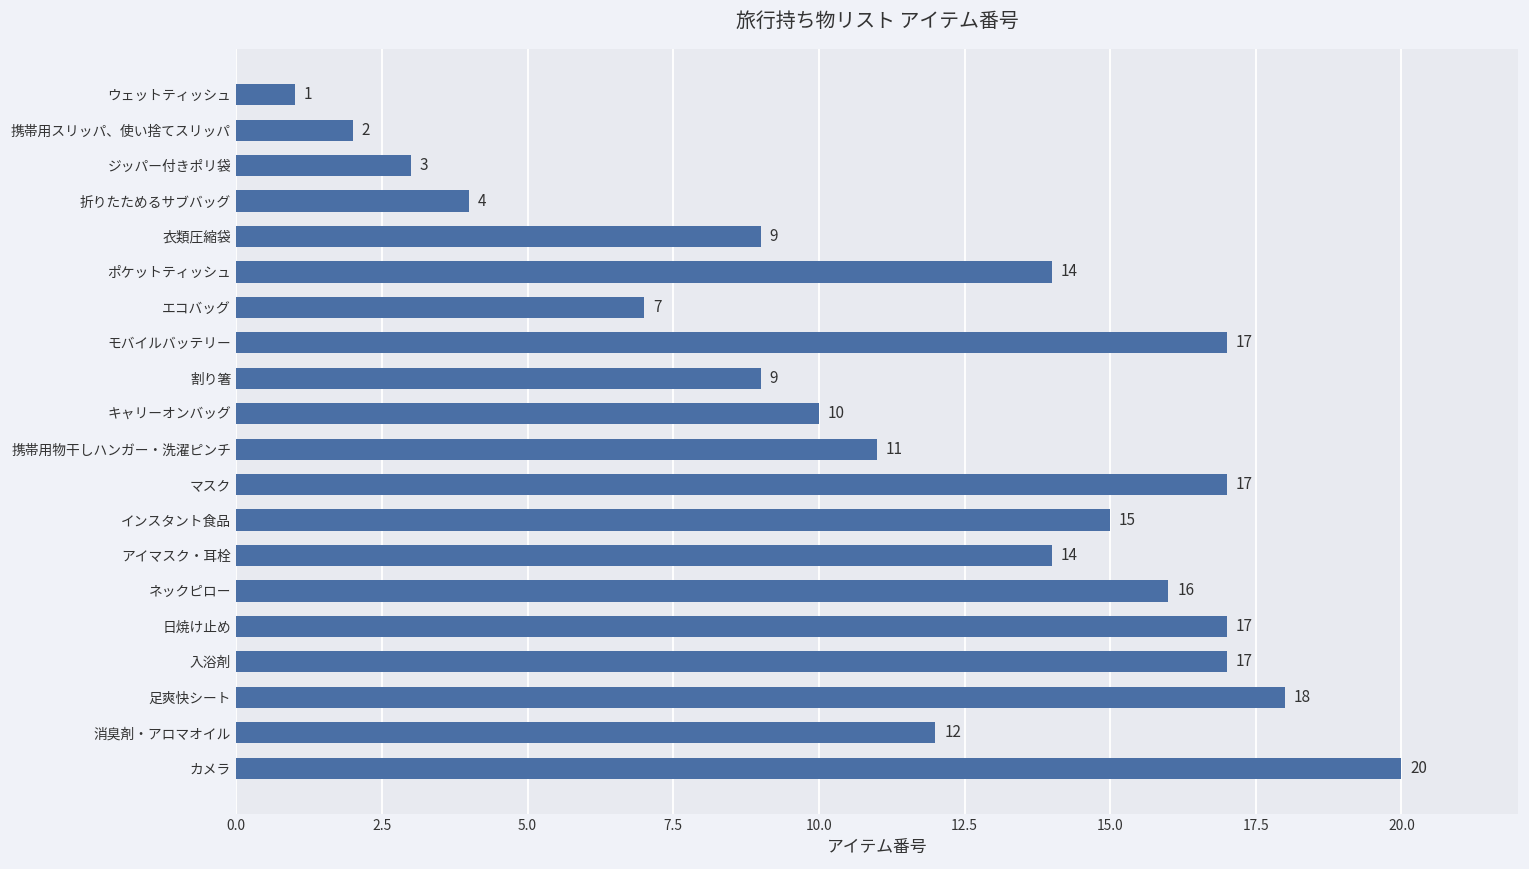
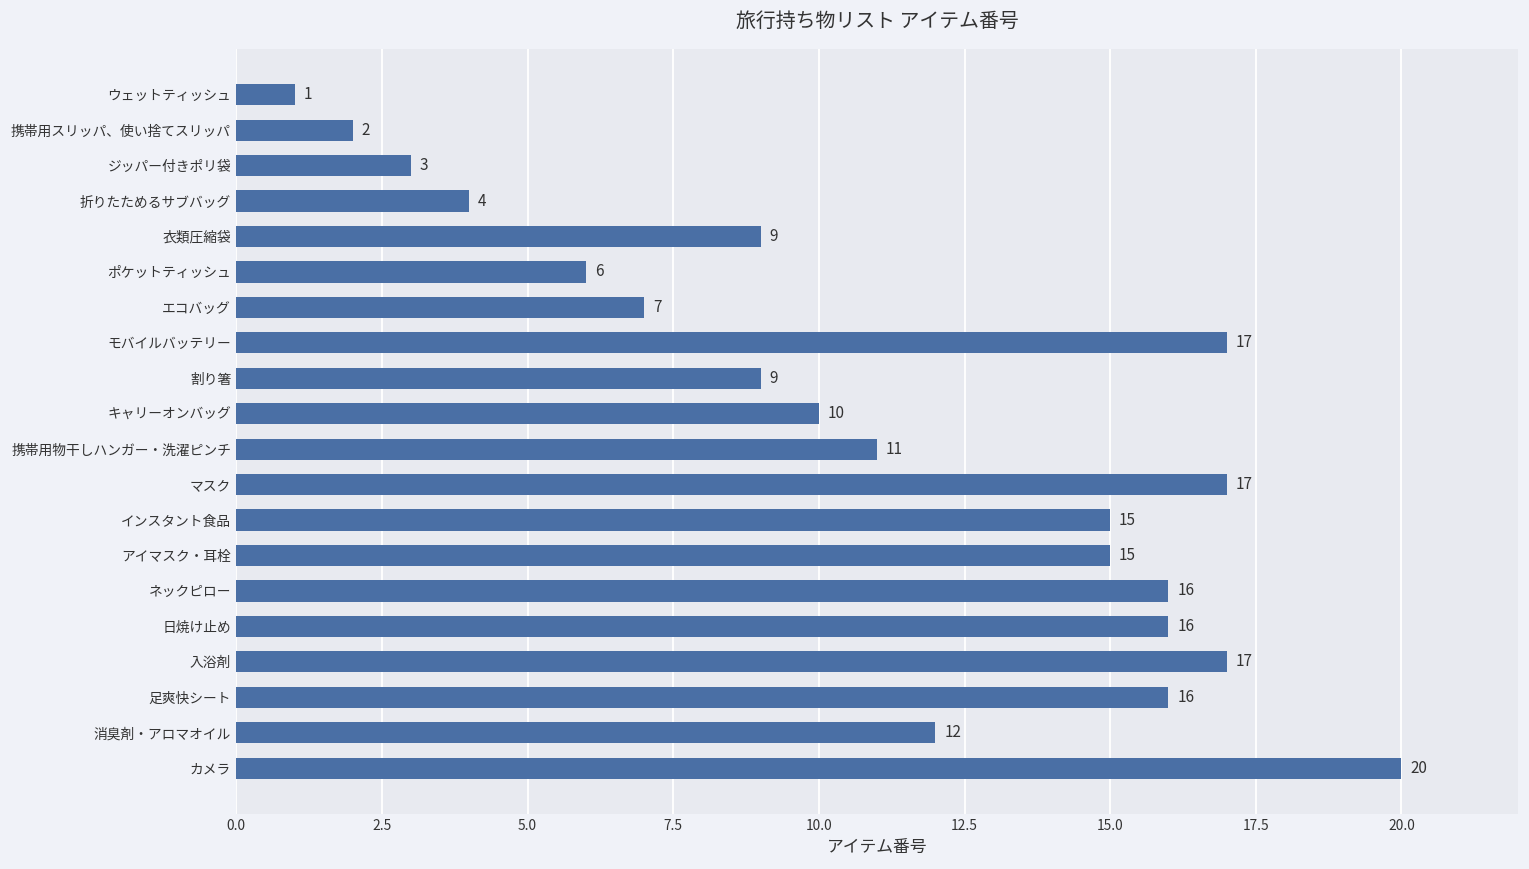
ポケットティッシュ: 14 -> 6
アイマスク・耳栓: 14 -> 15
日焼け止め: 17 -> 16
足爽快シート: 18 -> 16
